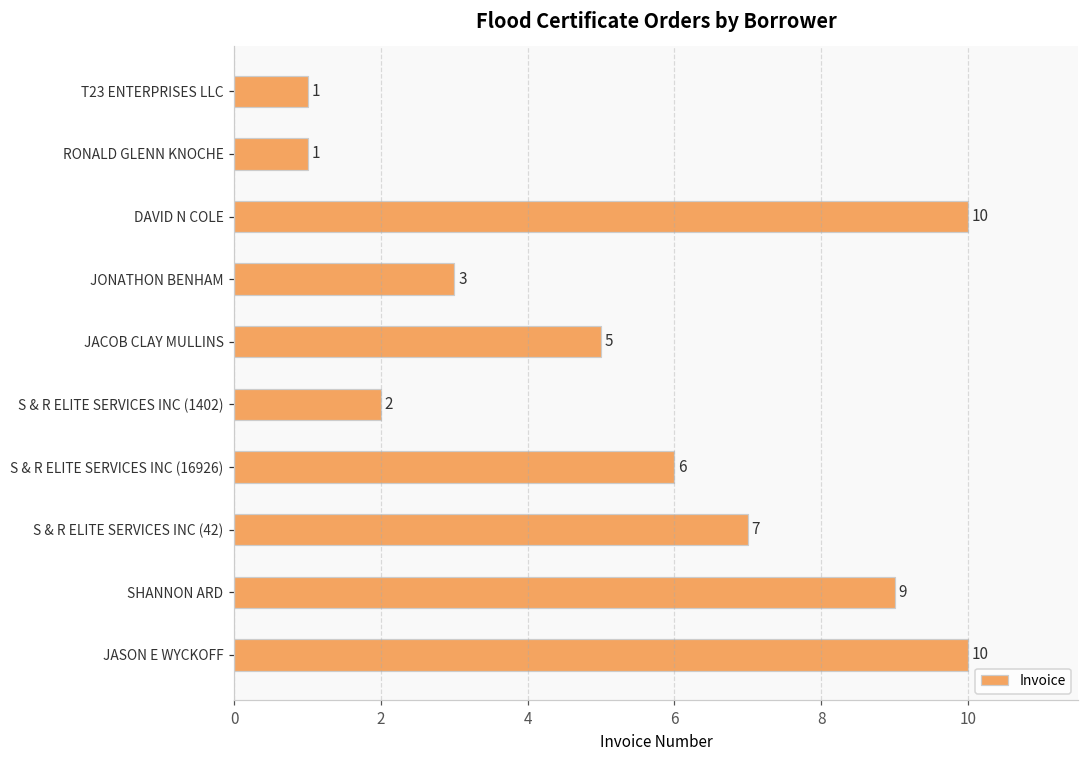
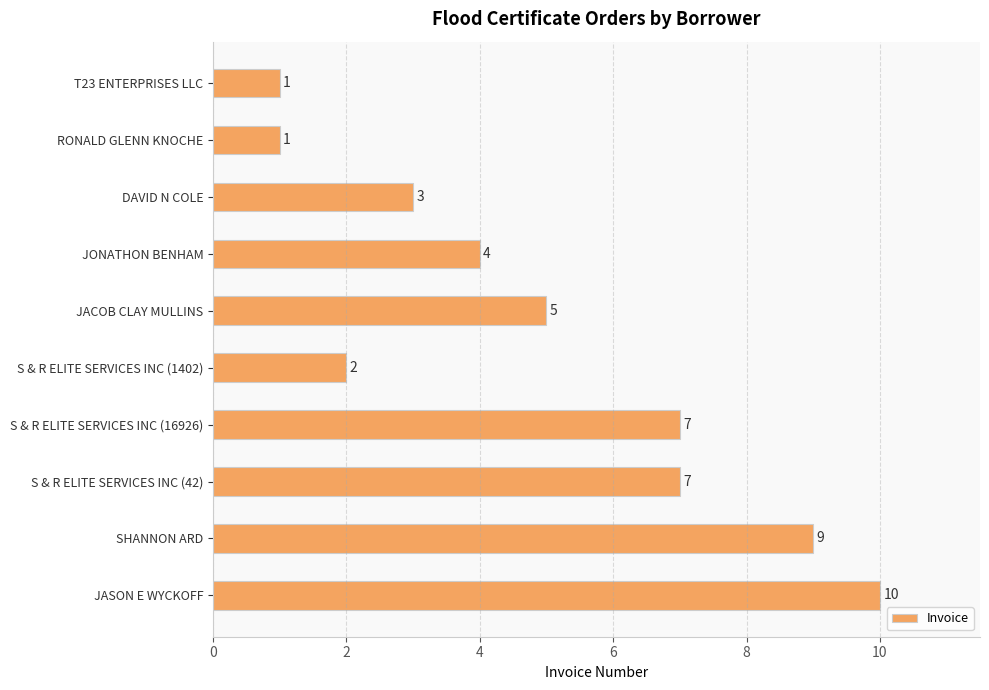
DAVID N COLE: 10 -> 3
JONATHON BENHAM: 3 -> 4
S & R ELITE SERVICES INC (16926): 6 -> 7
